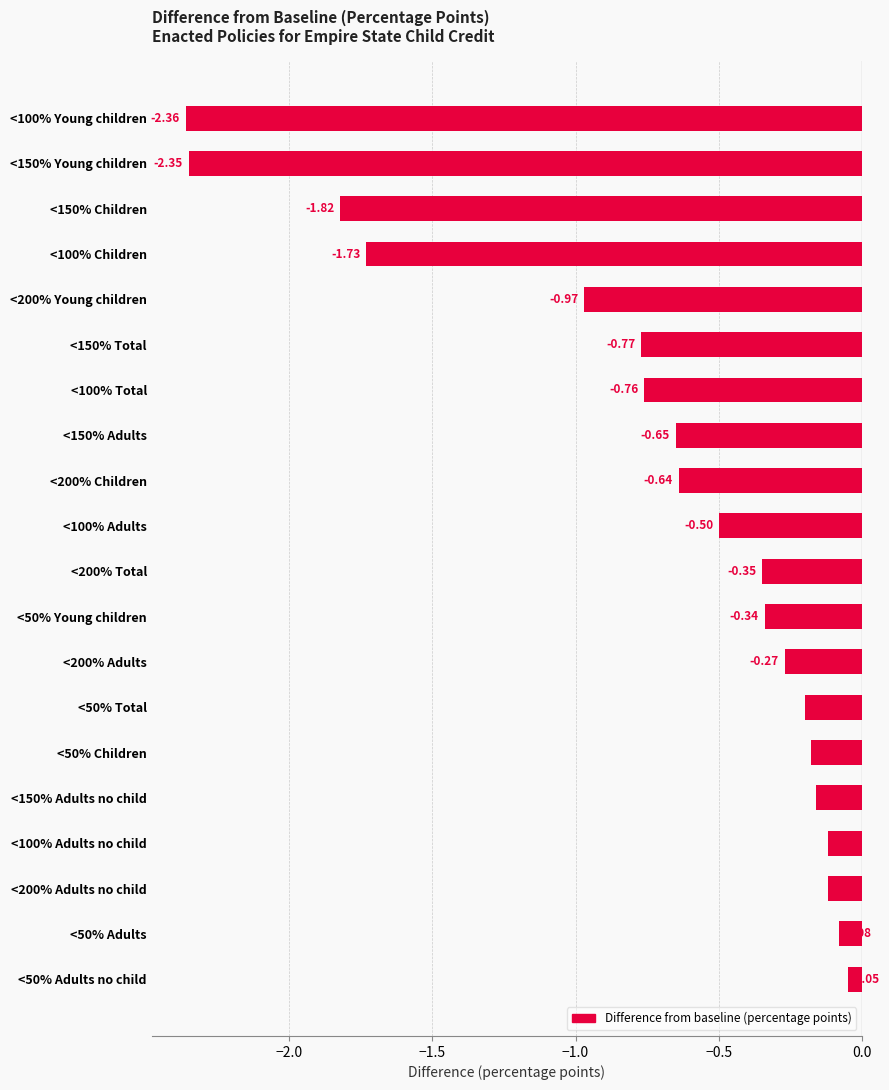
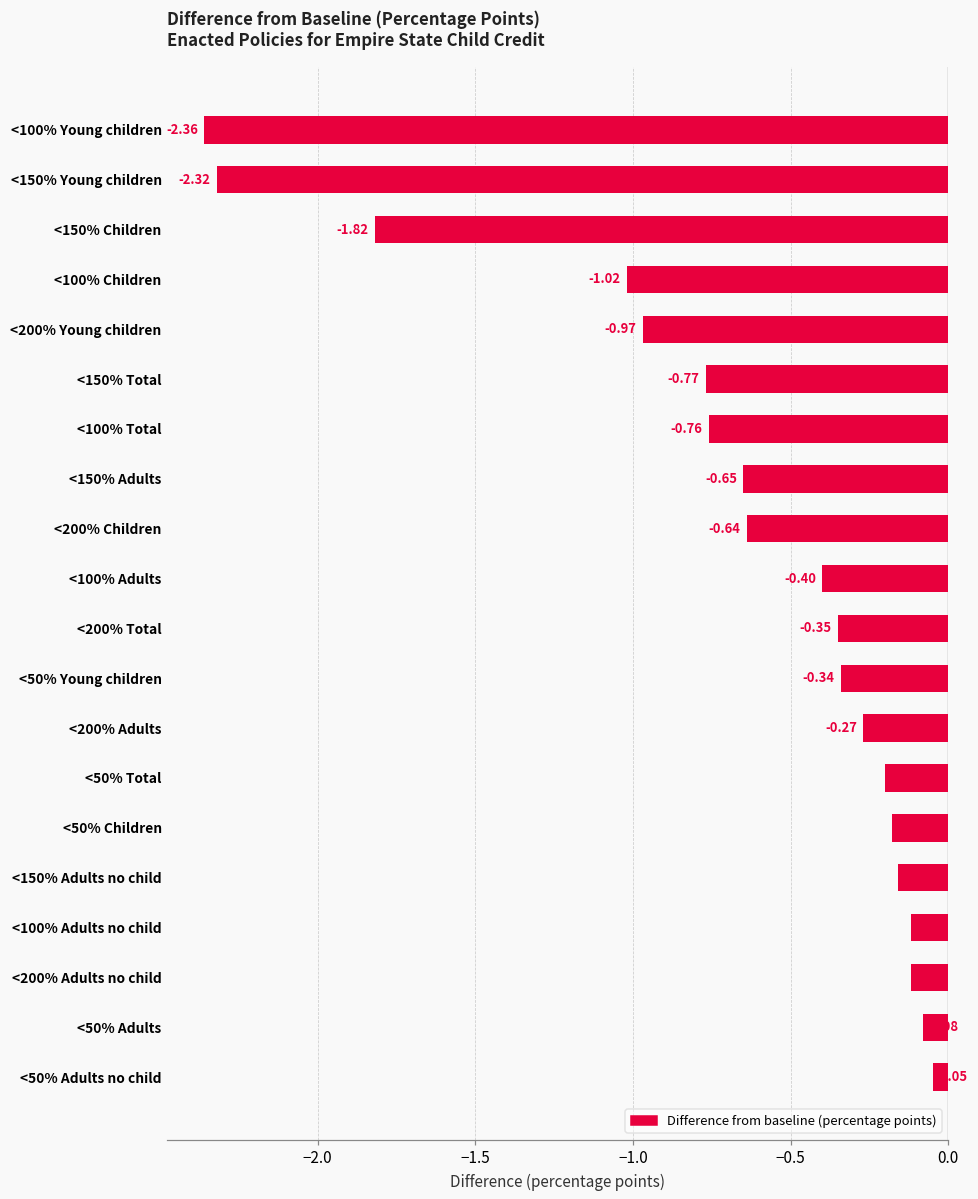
<150% Young children: -2.35 -> -2.32
<100% Children: -1.73 -> -1.02
<100% Adults: -0.50 -> -0.40
